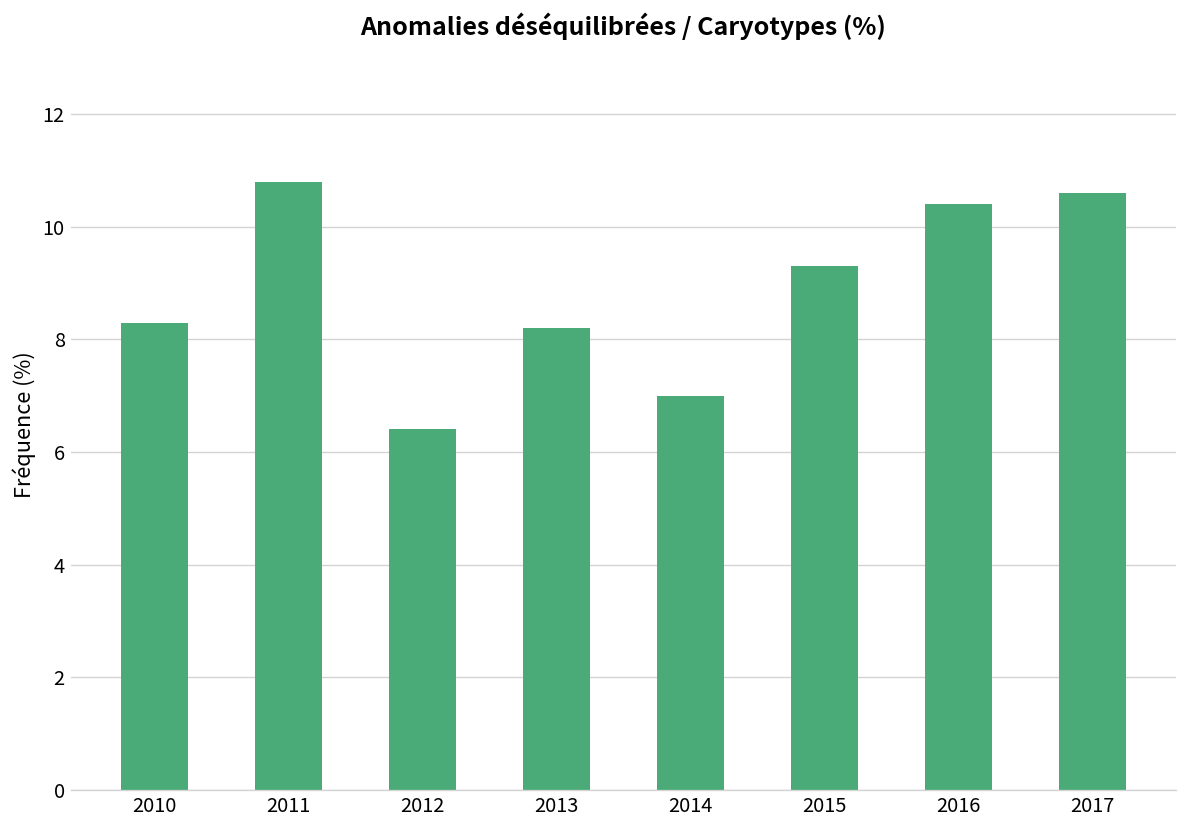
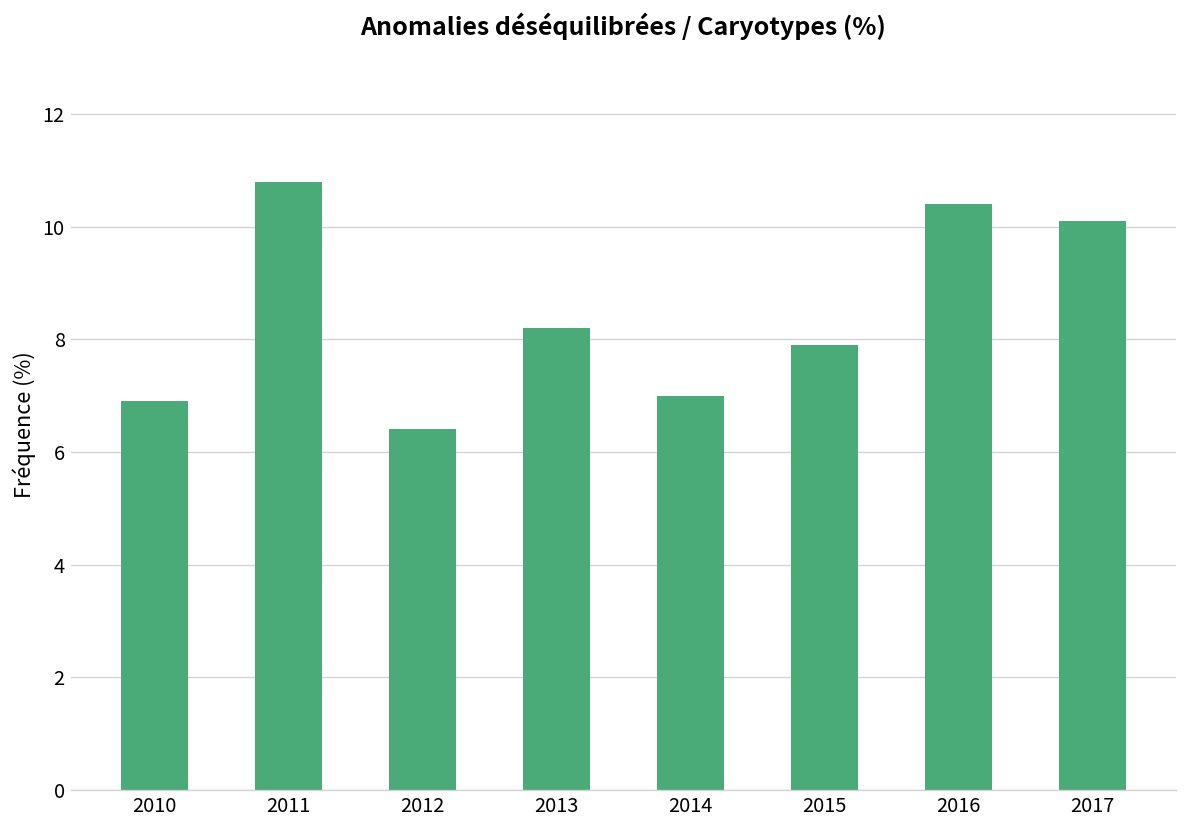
2010: 8.3 -> 6.9
2015: 9.3 -> 7.9
2017: 10.6 -> 10.1
